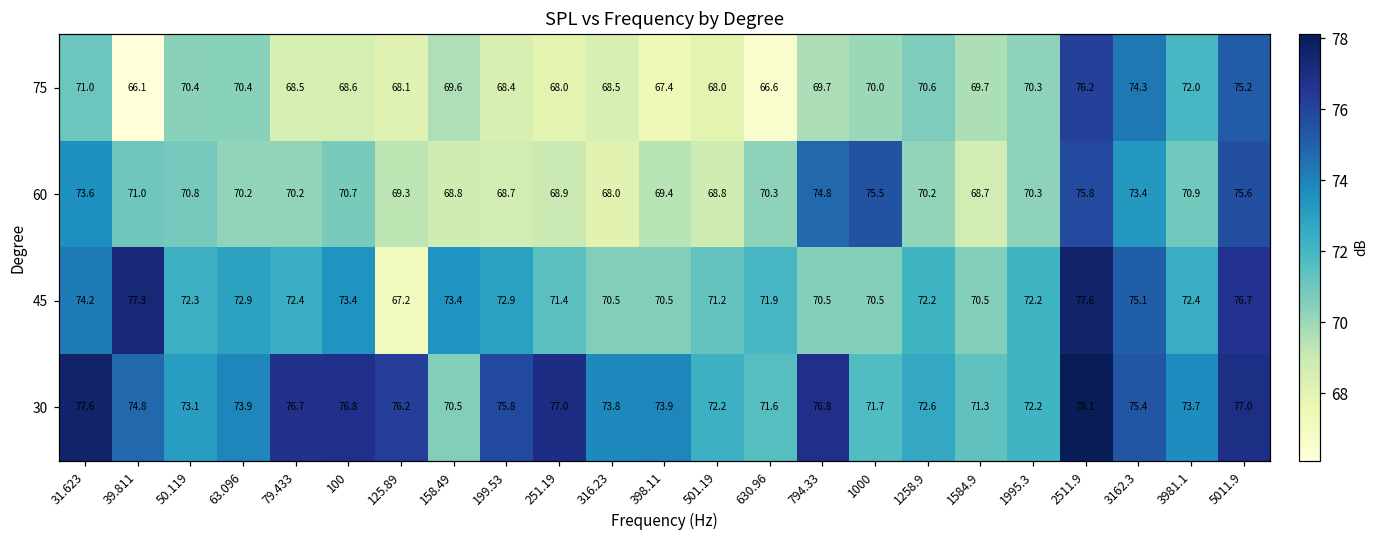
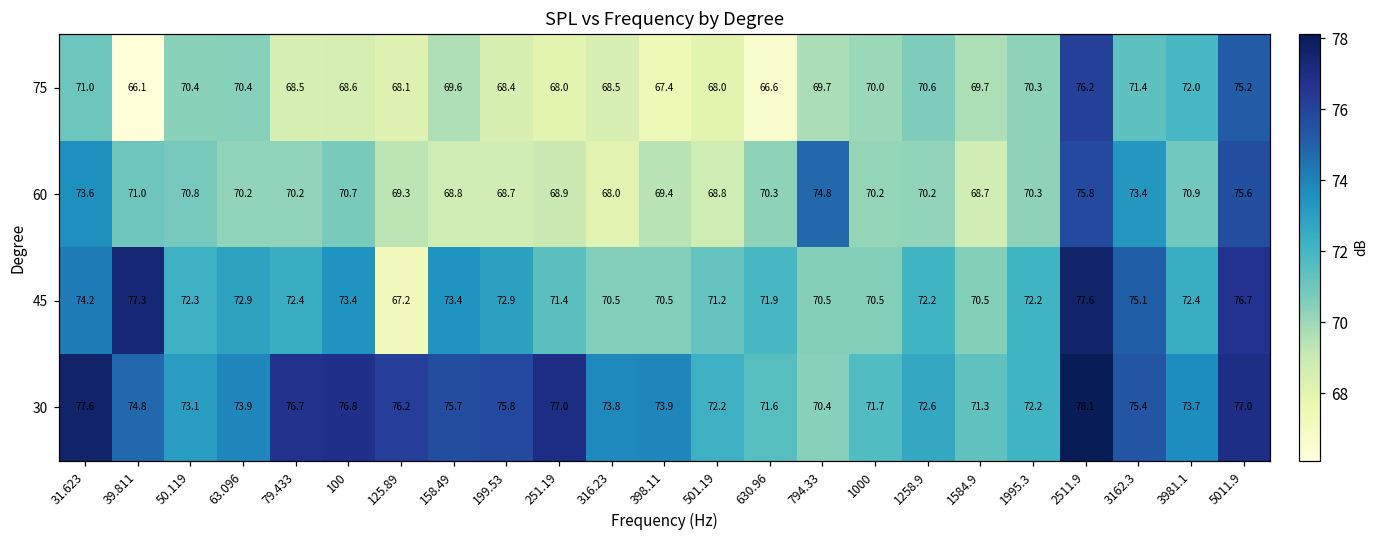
75, 3162.3: 74.3 -> 71.4
60, 1000: 75.5 -> 70.2
30, 158.49: 70.5 -> 75.7
30, 794.33: 76.8 -> 70.4
